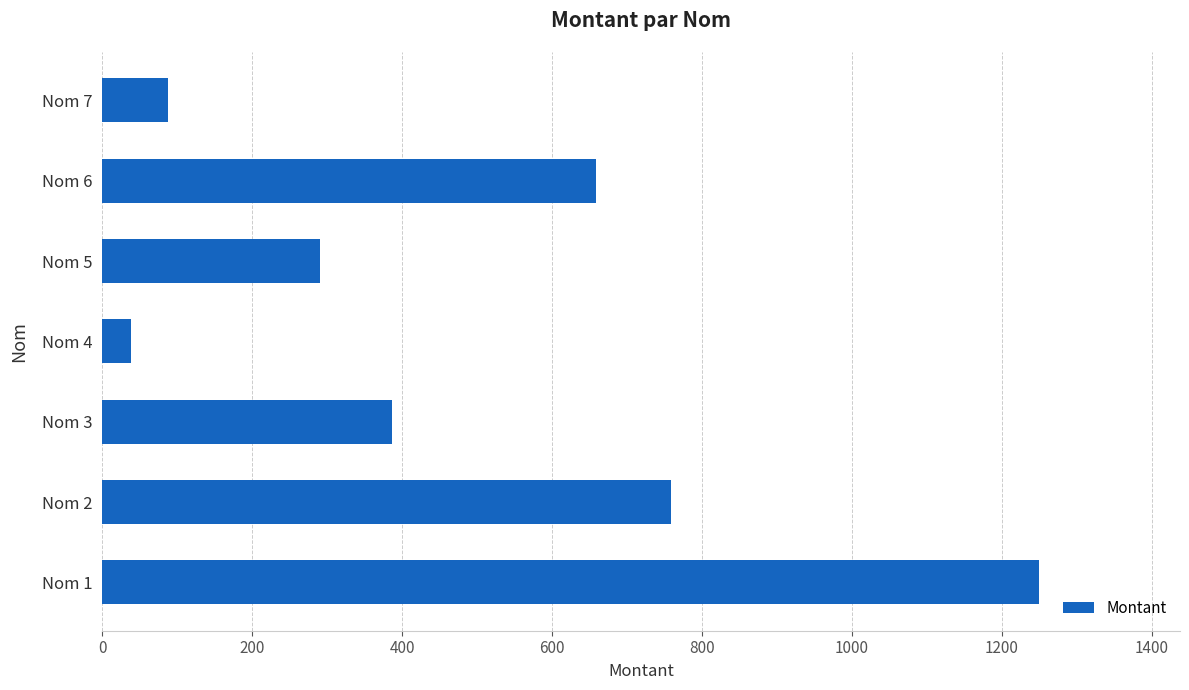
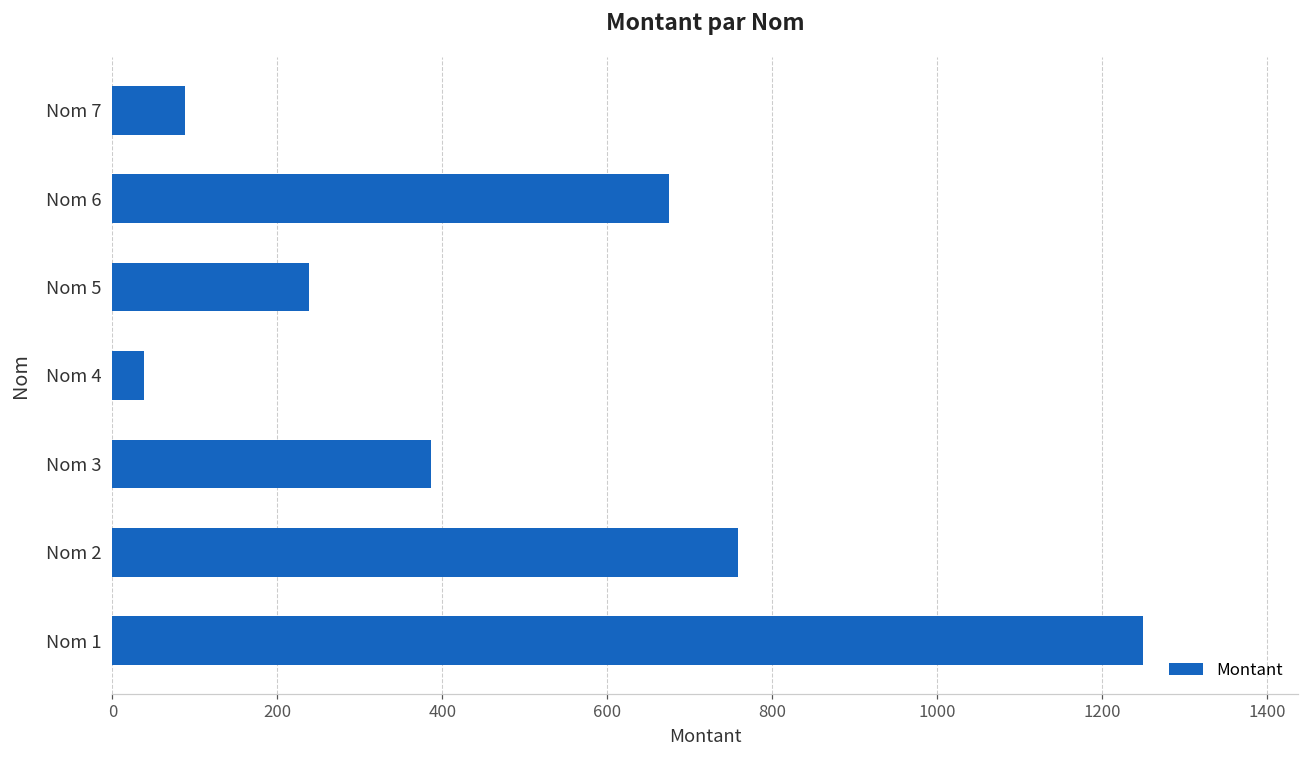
Nom 6: 660 -> 680
Nom 5: 290 -> 240
